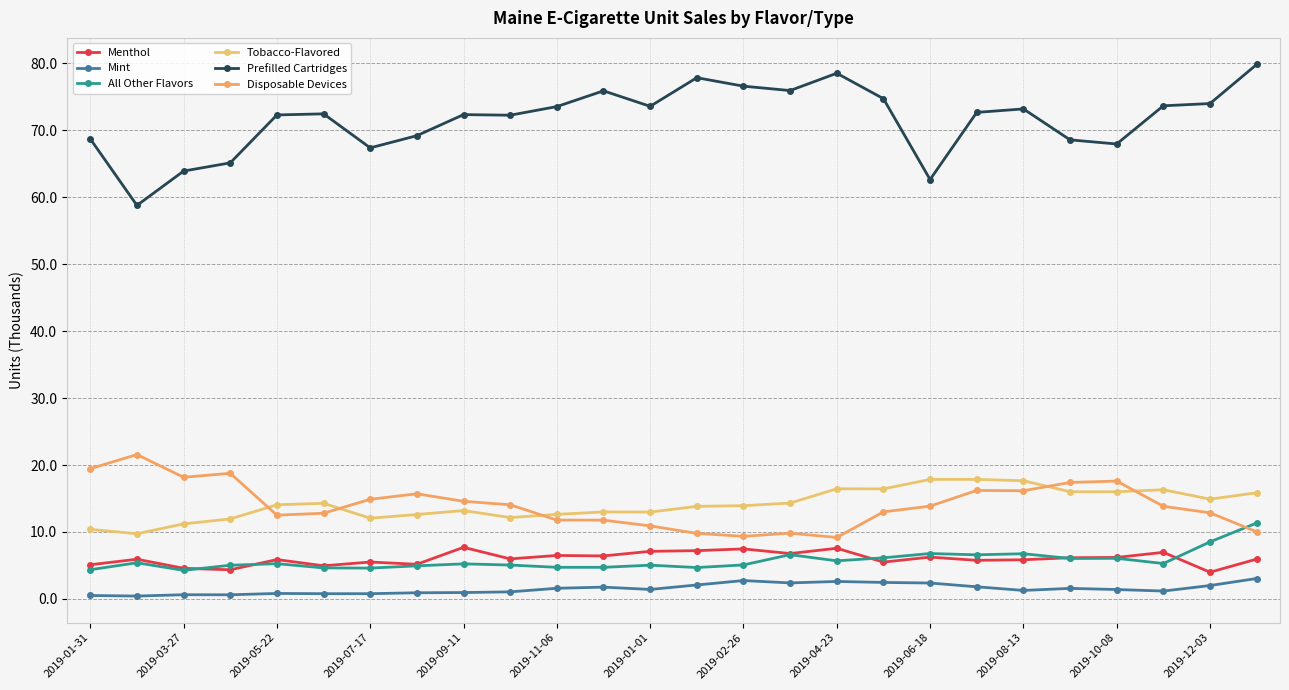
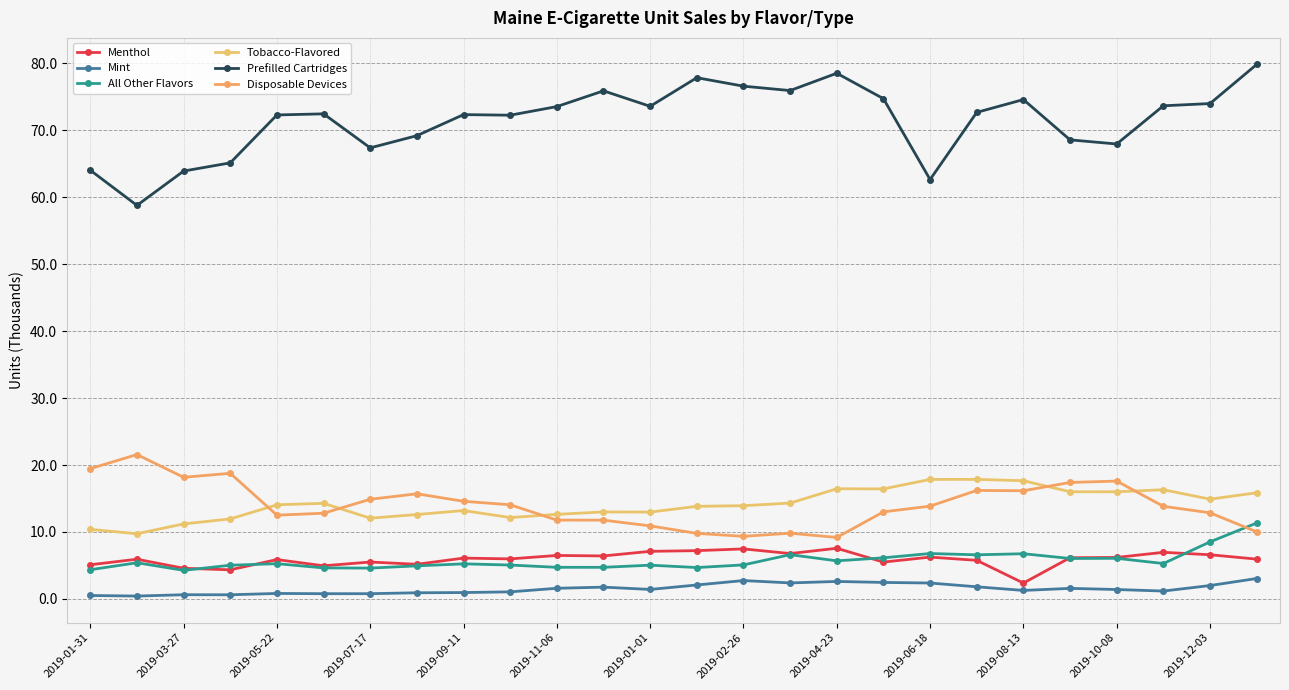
Prefilled Cartridges, 2019-01-31: 69 -> 64
Menthol, 2019-09-11: 8 -> 6
Menthol, 2019-08-13: 6 -> 2
Prefilled Cartridges, 2019-08-13: 73 -> 75
Menthol, 2019-12-03: 4 -> 7
